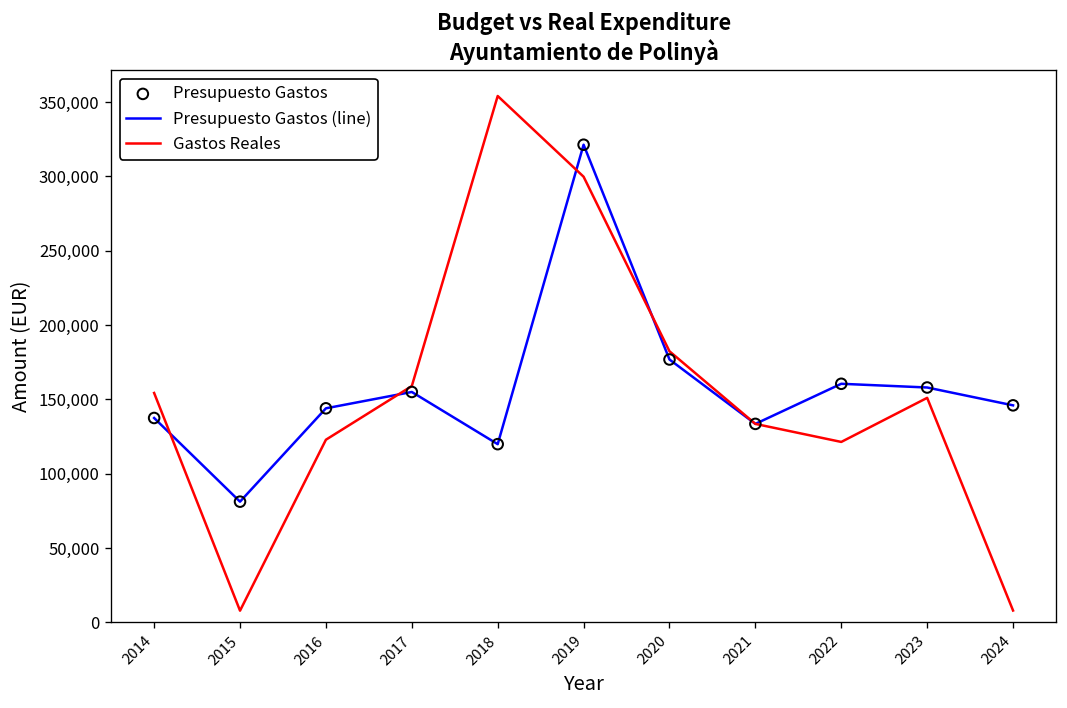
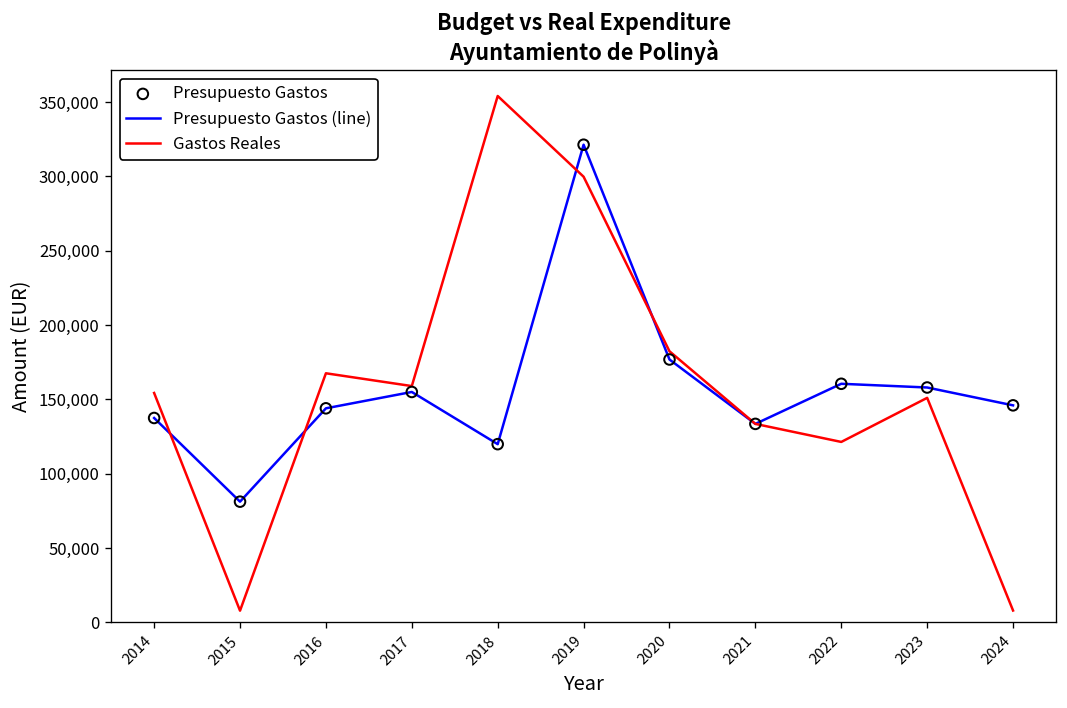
Gastos Reales, 2016: 123,000 -> 168,000
